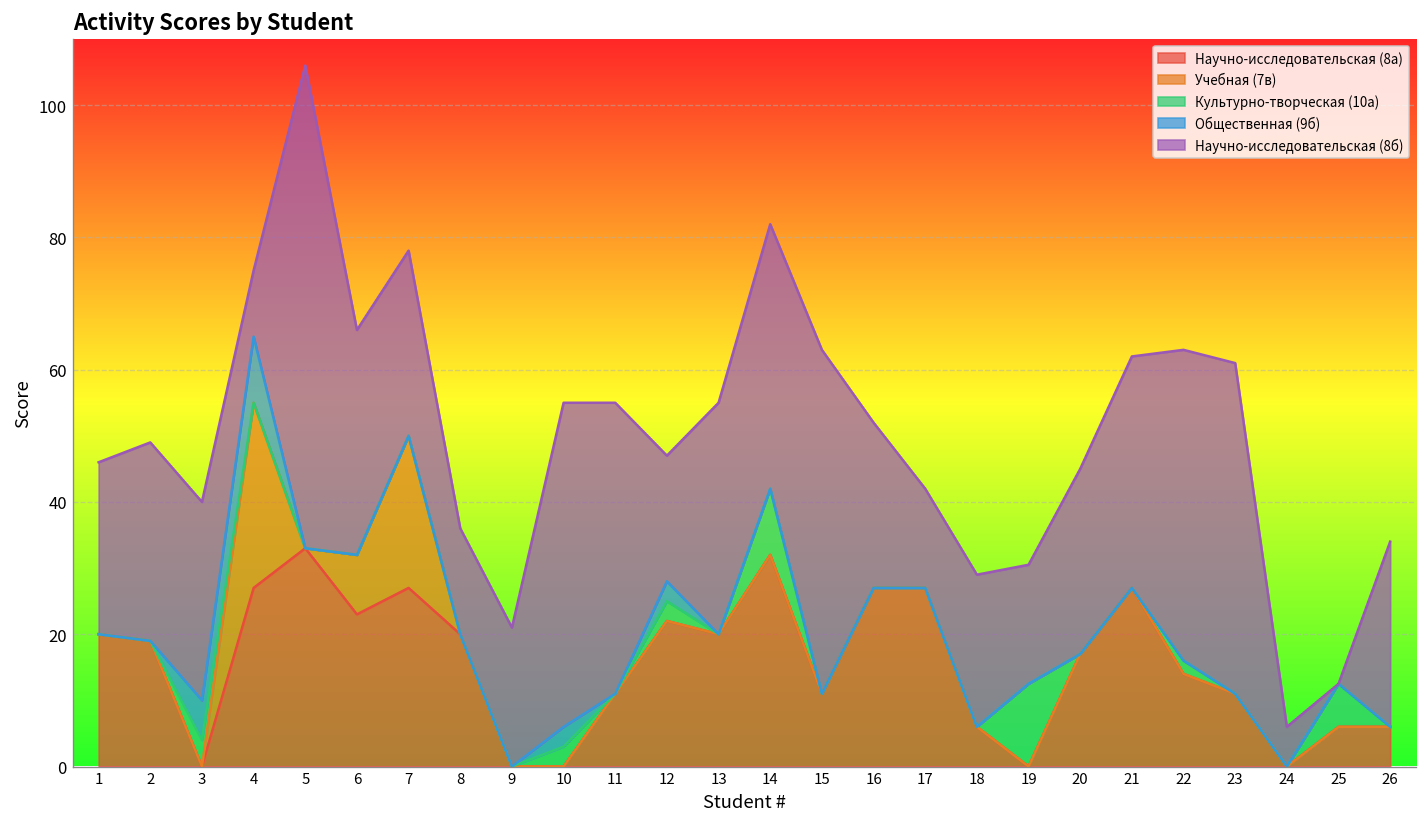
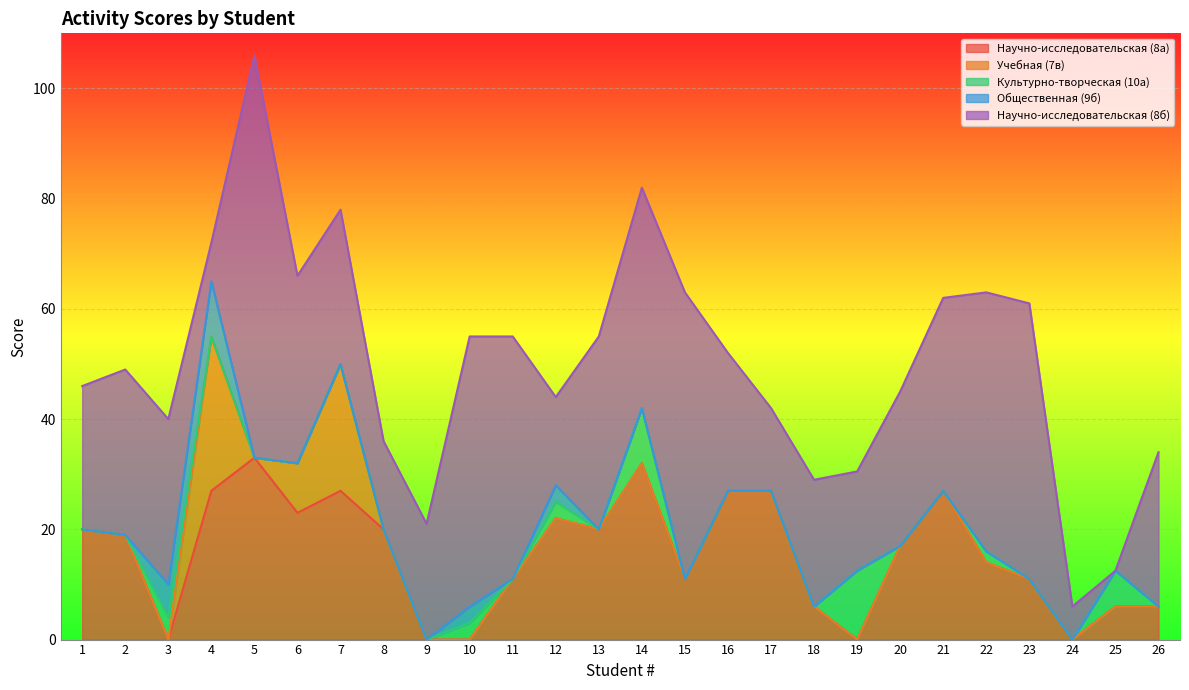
Научно-исследовательская (8б), 4: 10 -> 7
Научно-исследовательская (8б), 12: 19 -> 16
